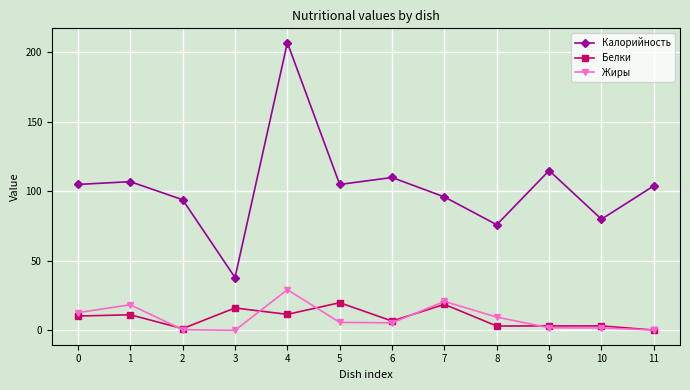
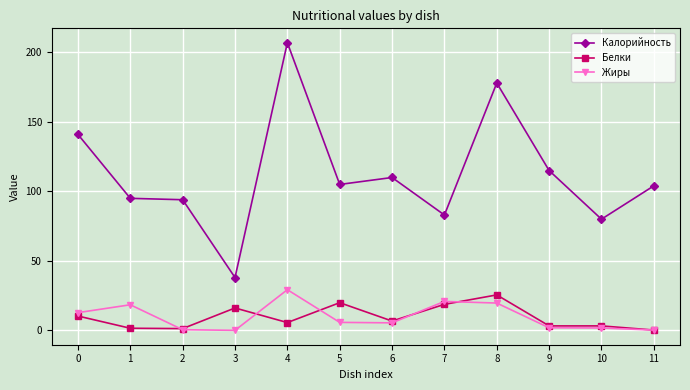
Калорийность, 0: 105 -> 141
Калорийность, 1: 107 -> 95
Белки, 1: 11 -> 2
Белки, 4: 12 -> 6
Калорийность, 7: 96 -> 83
Калорийность, 8: 76 -> 178
Белки, 8: 3 -> 26
Жиры, 8: 10 -> 20
